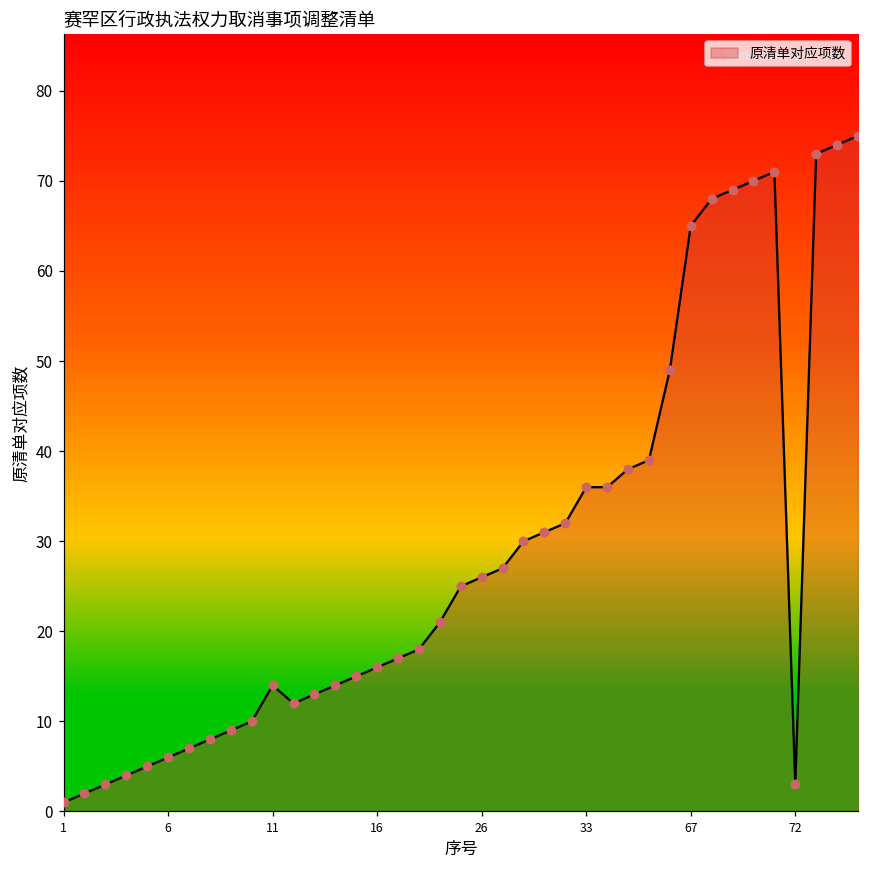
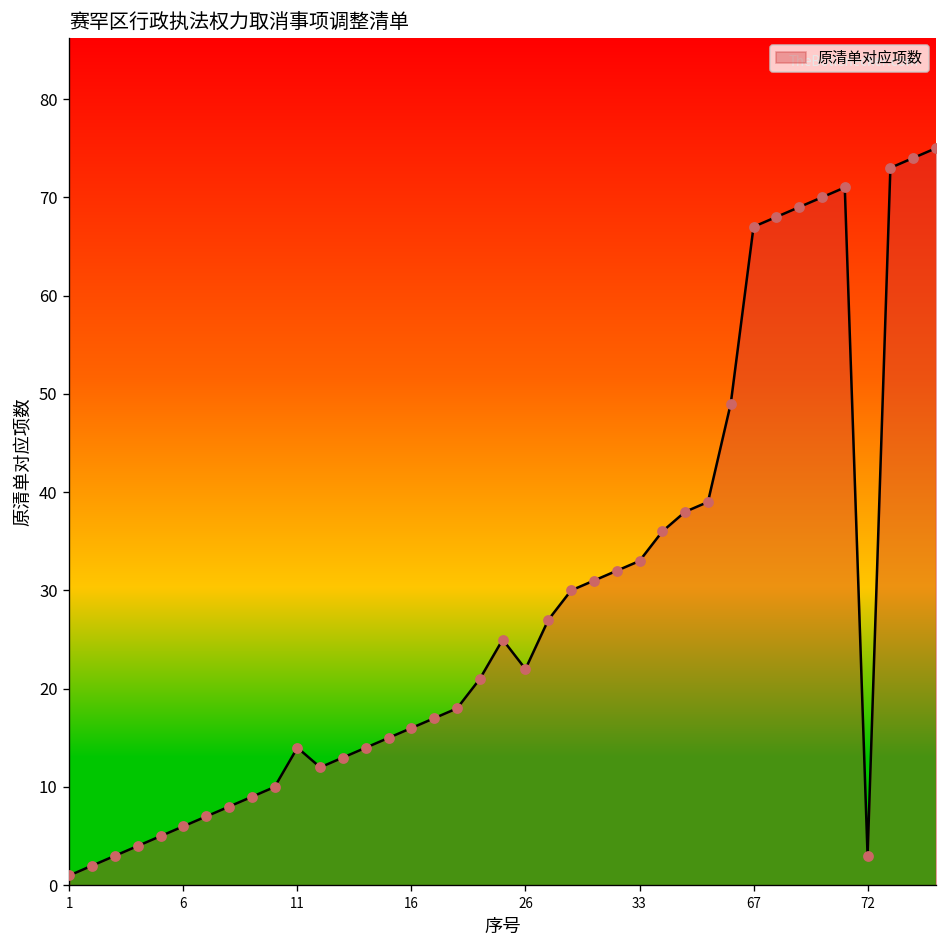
26: 26 -> 22
33: 36 -> 33
67: 65 -> 67
